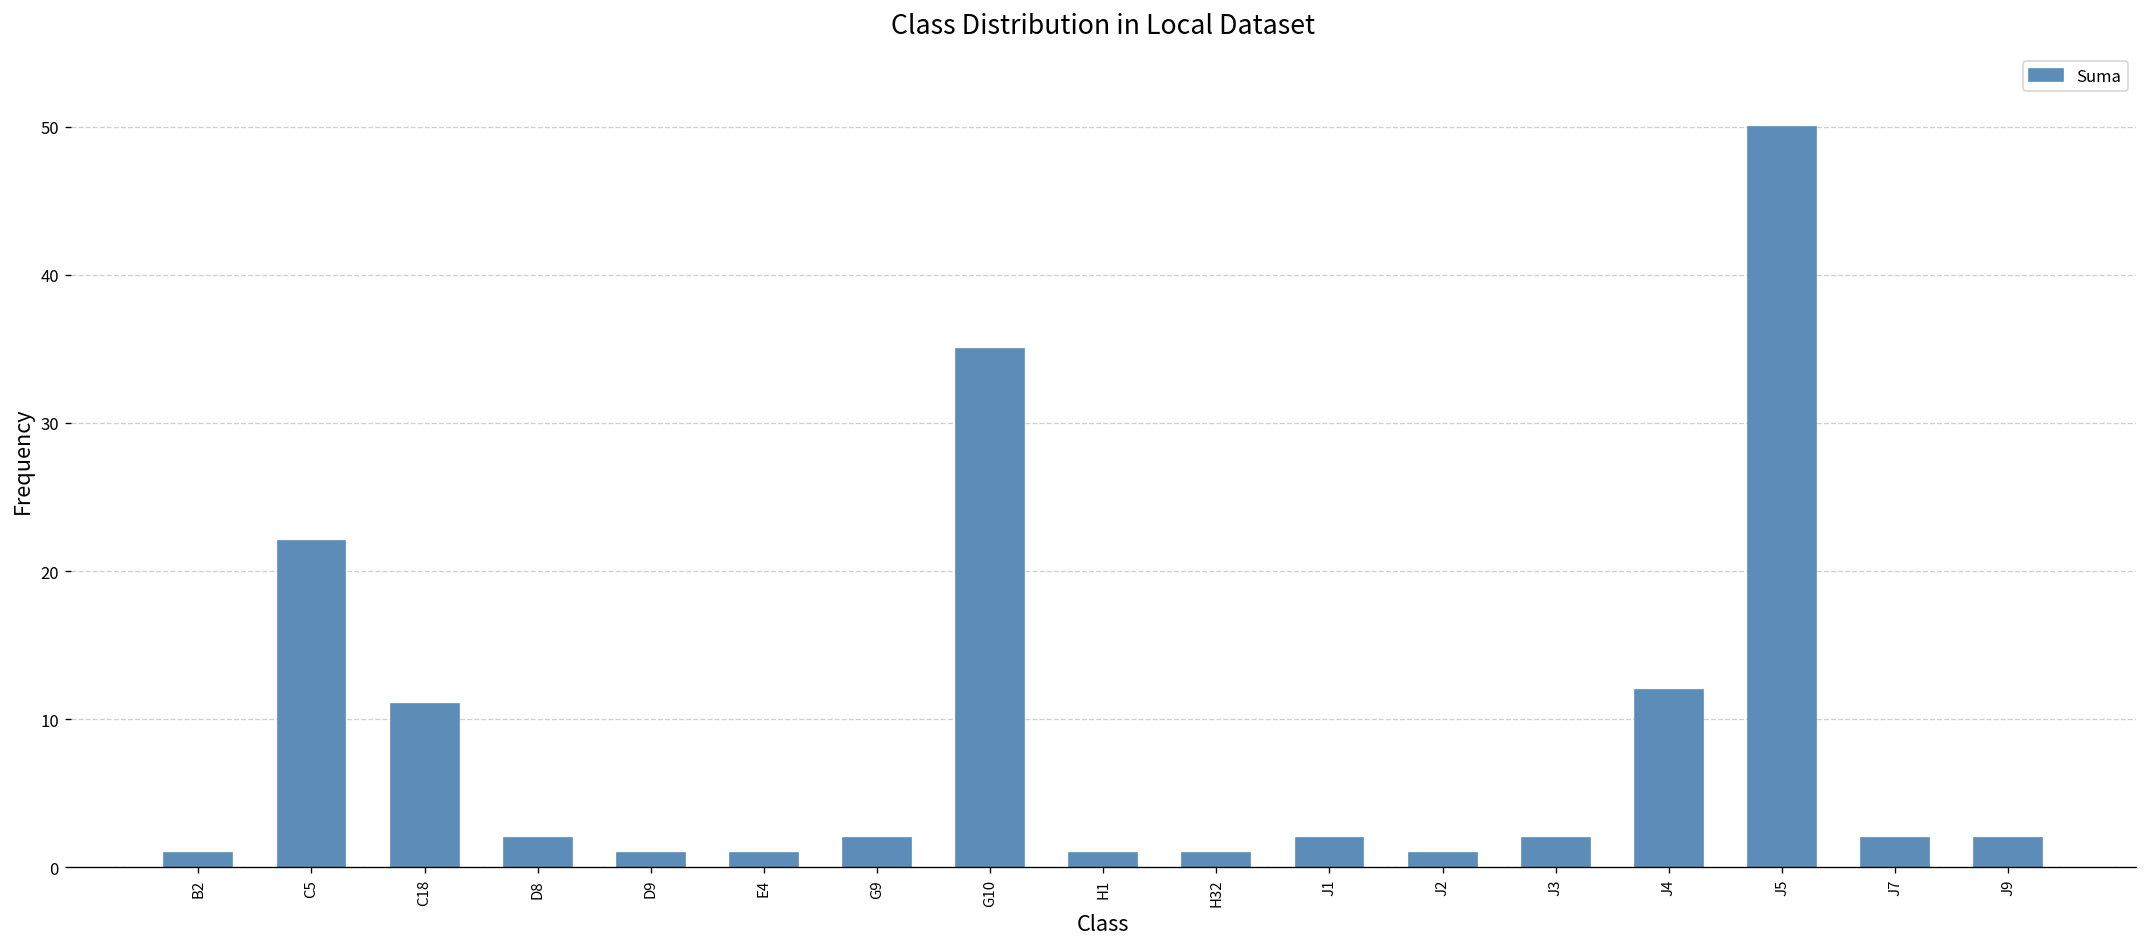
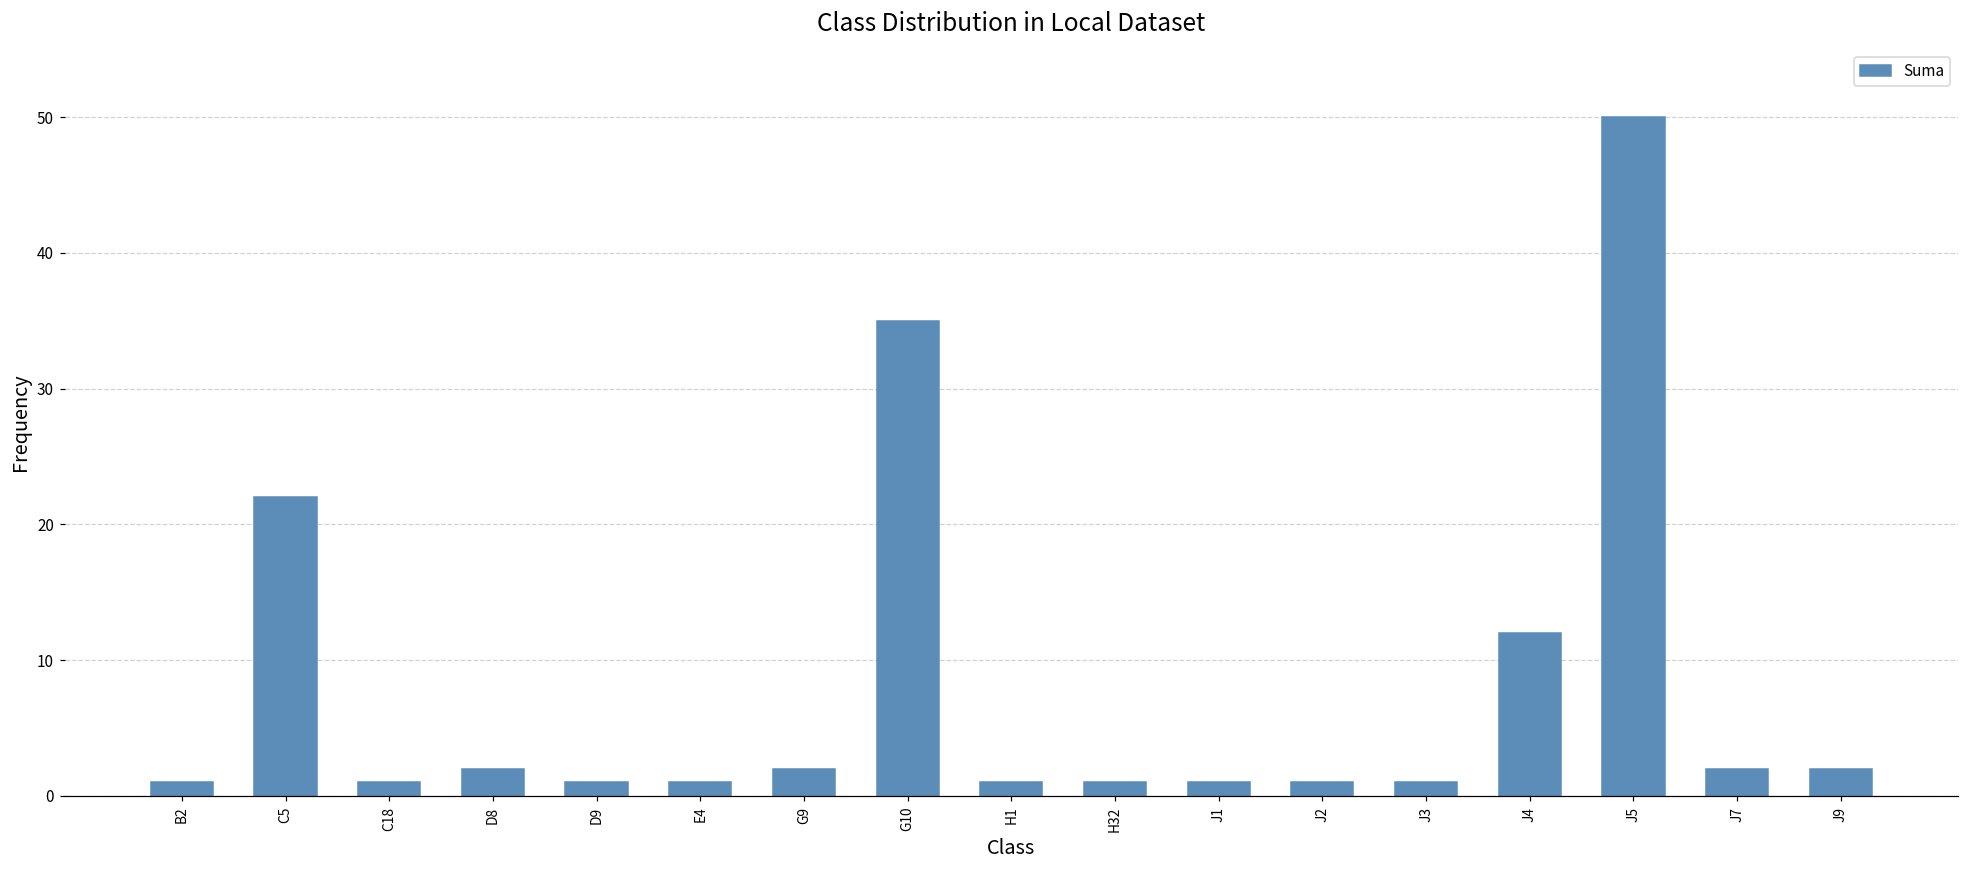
C18: 11 -> 1
J1: 2 -> 1
J3: 2 -> 1
